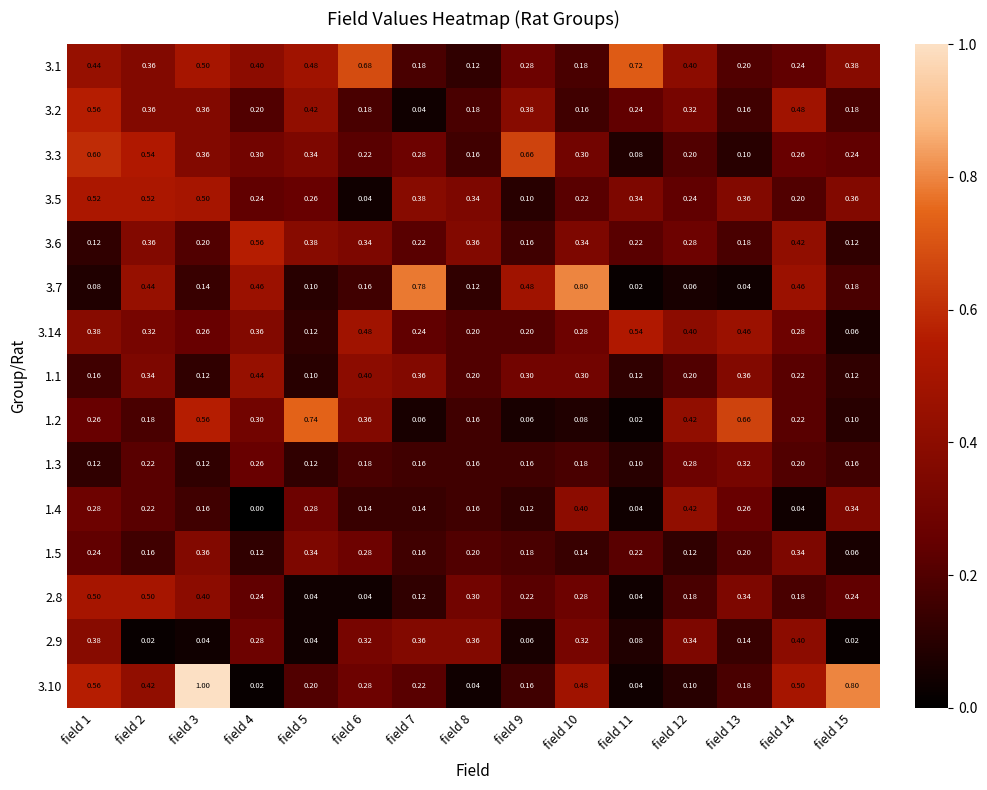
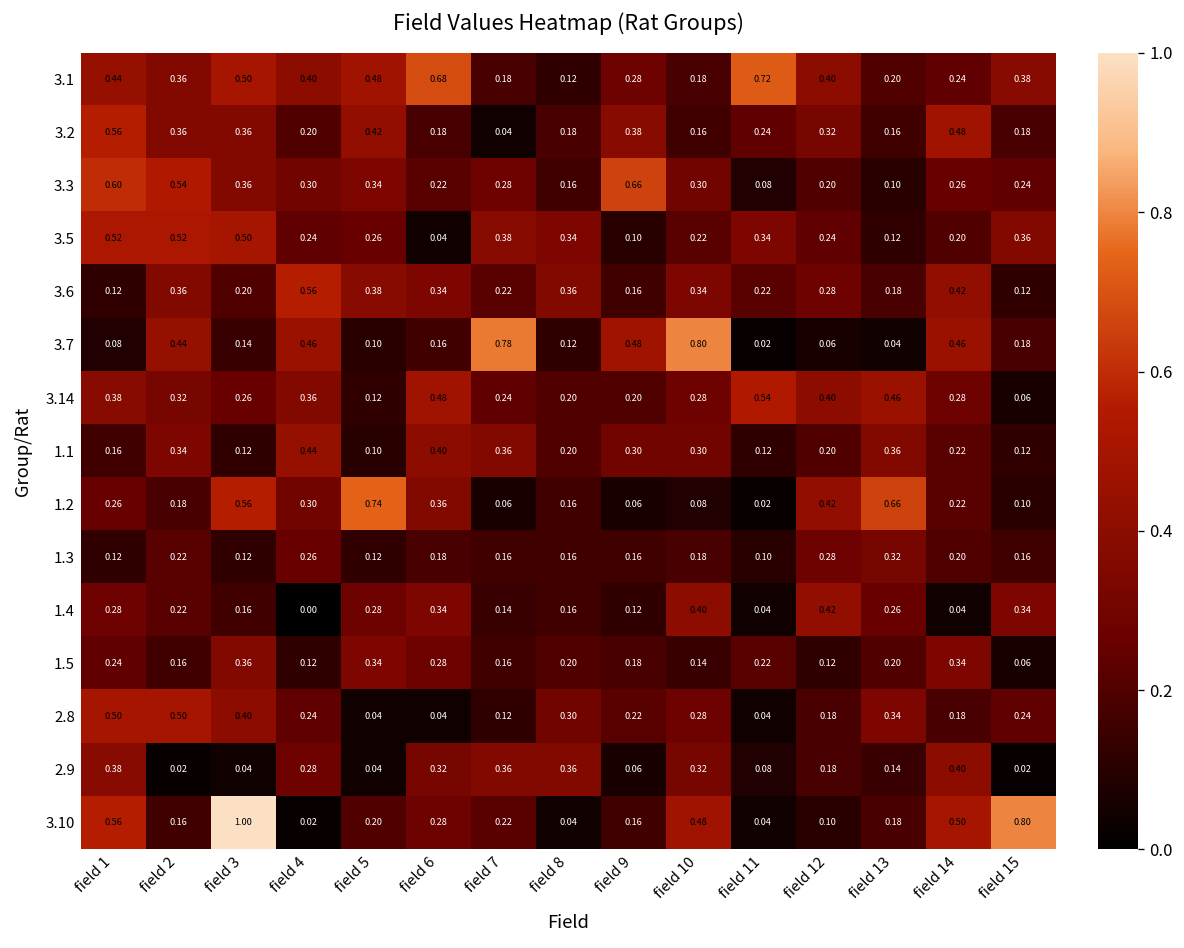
3.5, field 13: 0.36 -> 0.12
1.4, field 6: 0.14 -> 0.34
2.9, field 12: 0.34 -> 0.18
3.10, field 2: 0.42 -> 0.16
